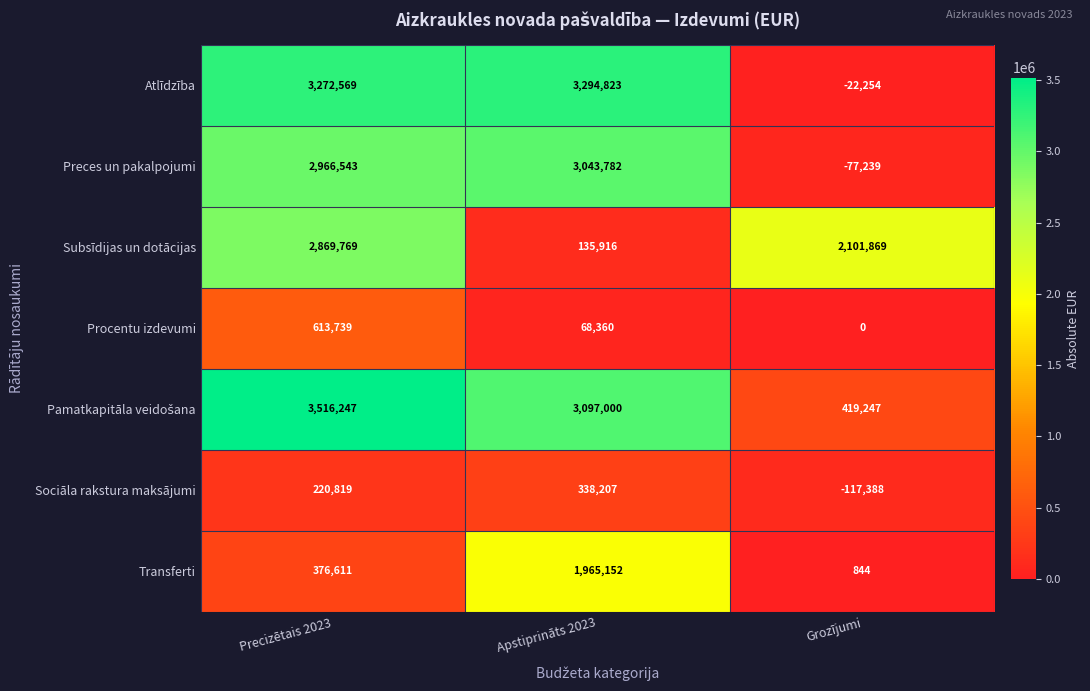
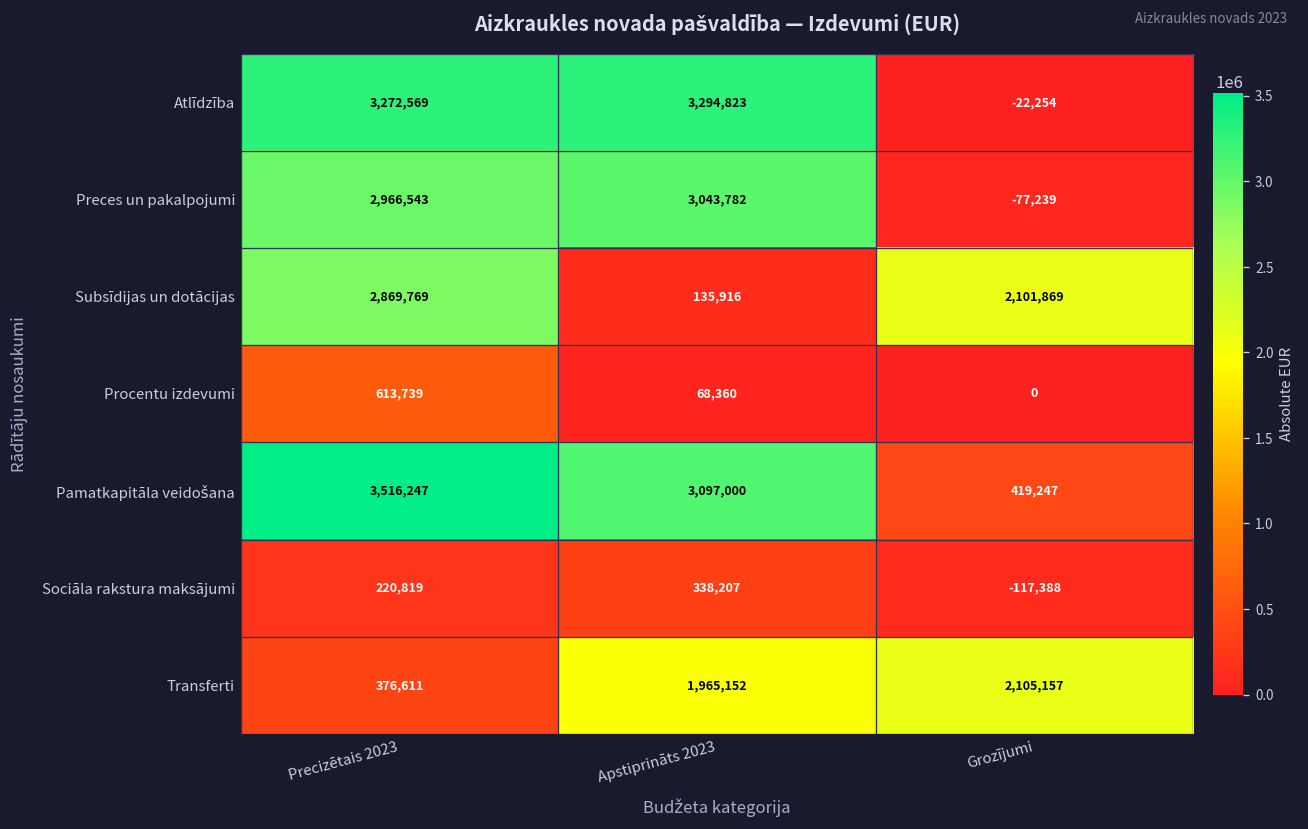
Transferti, Grozījumi: 844 -> 2,105,157
